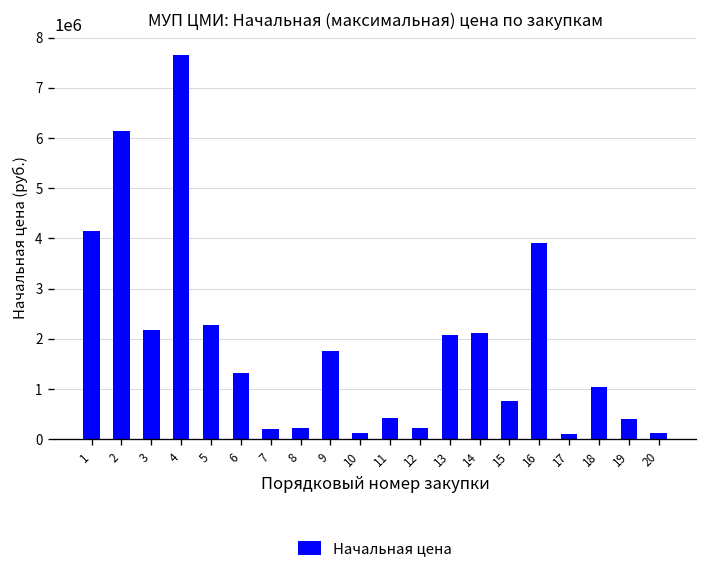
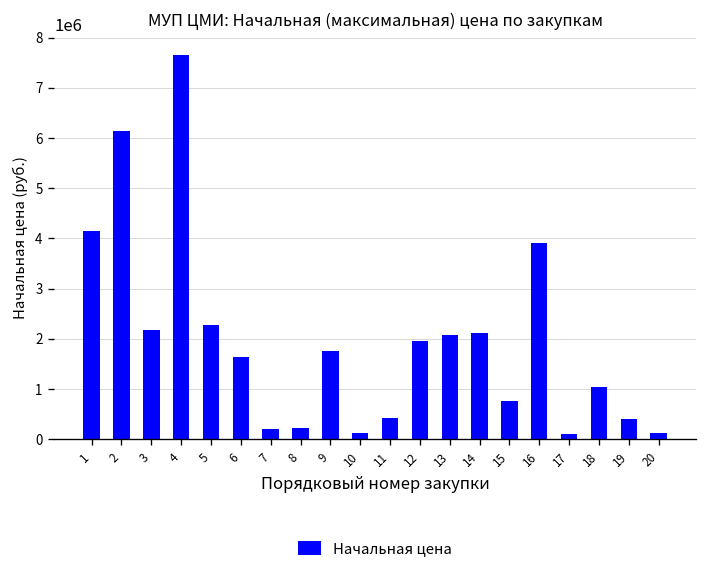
6: 1300000 -> 1600000
12: 200000 -> 2000000
